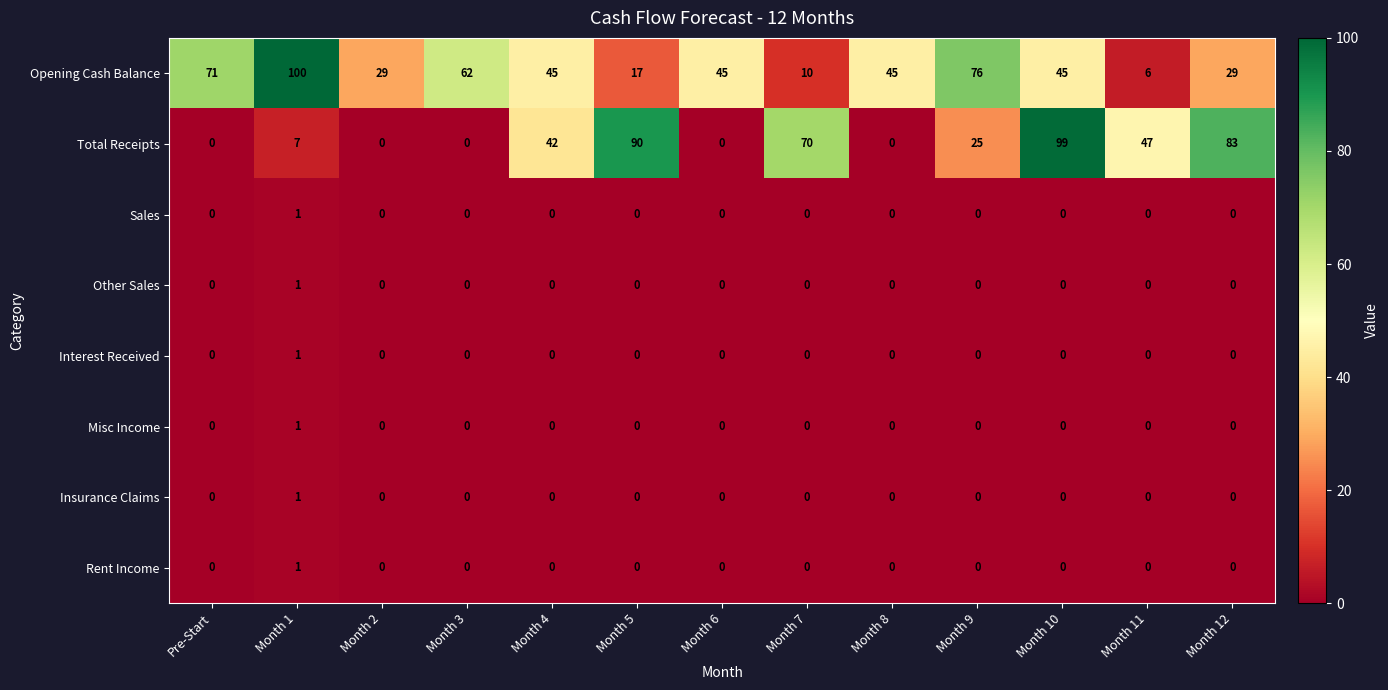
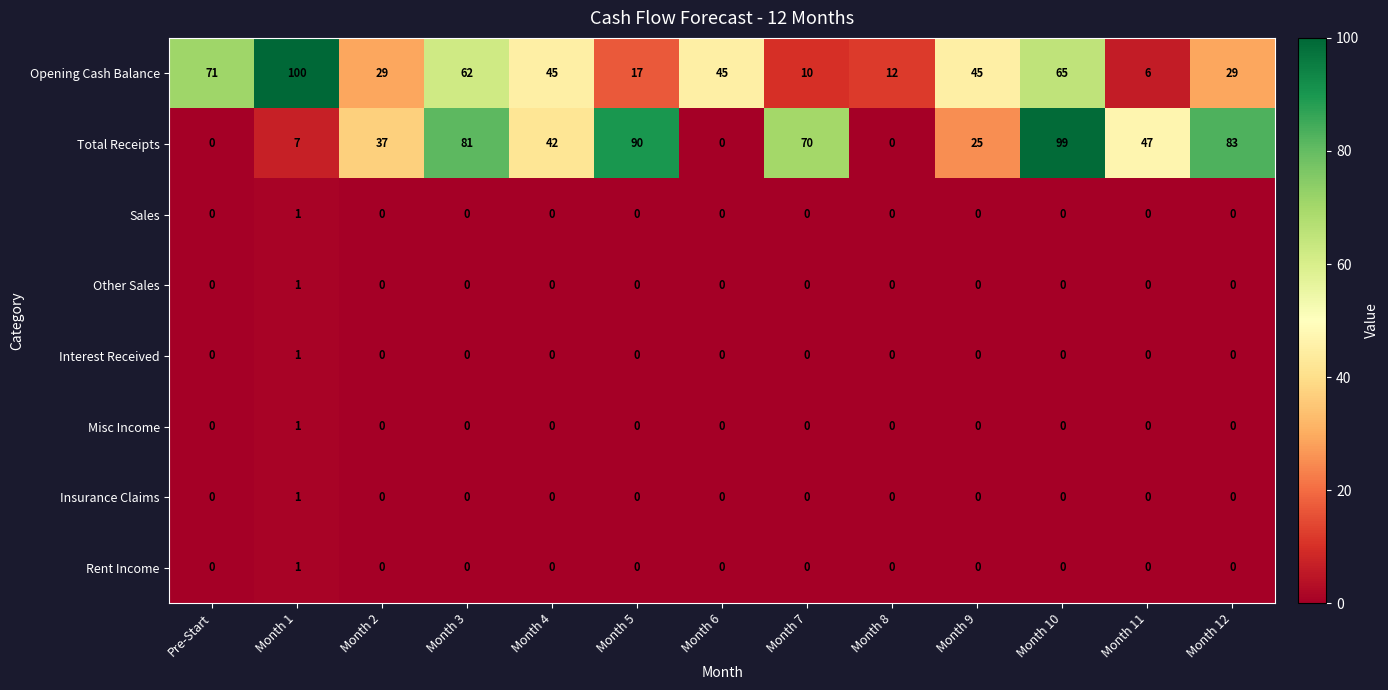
Opening Cash Balance, Month 8: 45 -> 12
Opening Cash Balance, Month 9: 76 -> 45
Opening Cash Balance, Month 10: 45 -> 65
Total Receipts, Month 2: 0 -> 37
Total Receipts, Month 3: 0 -> 81
